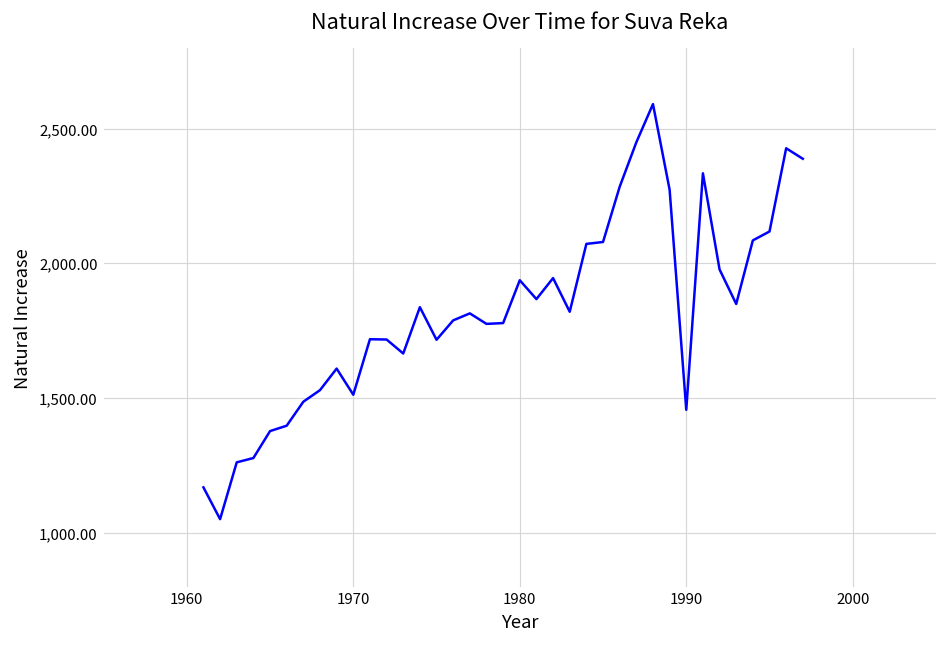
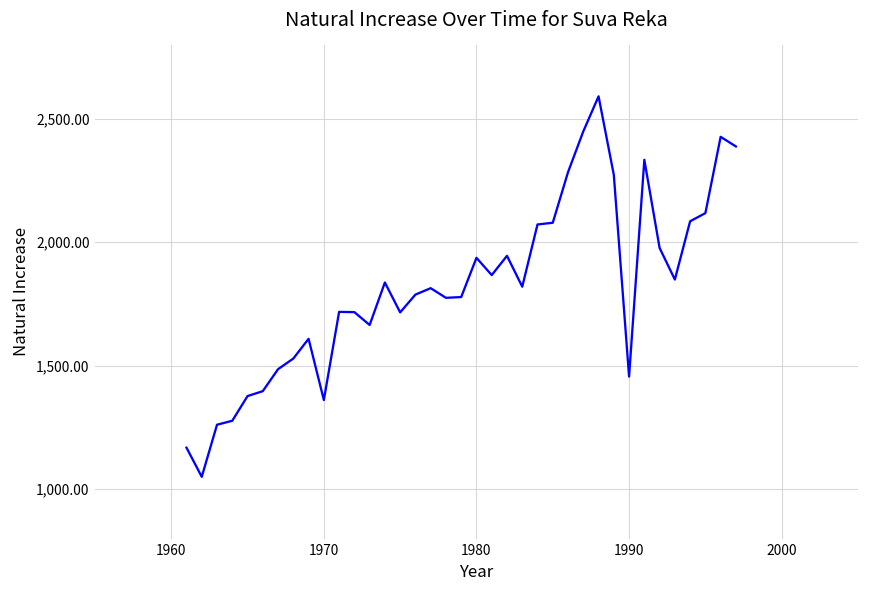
1970: 1,510 -> 1,360
